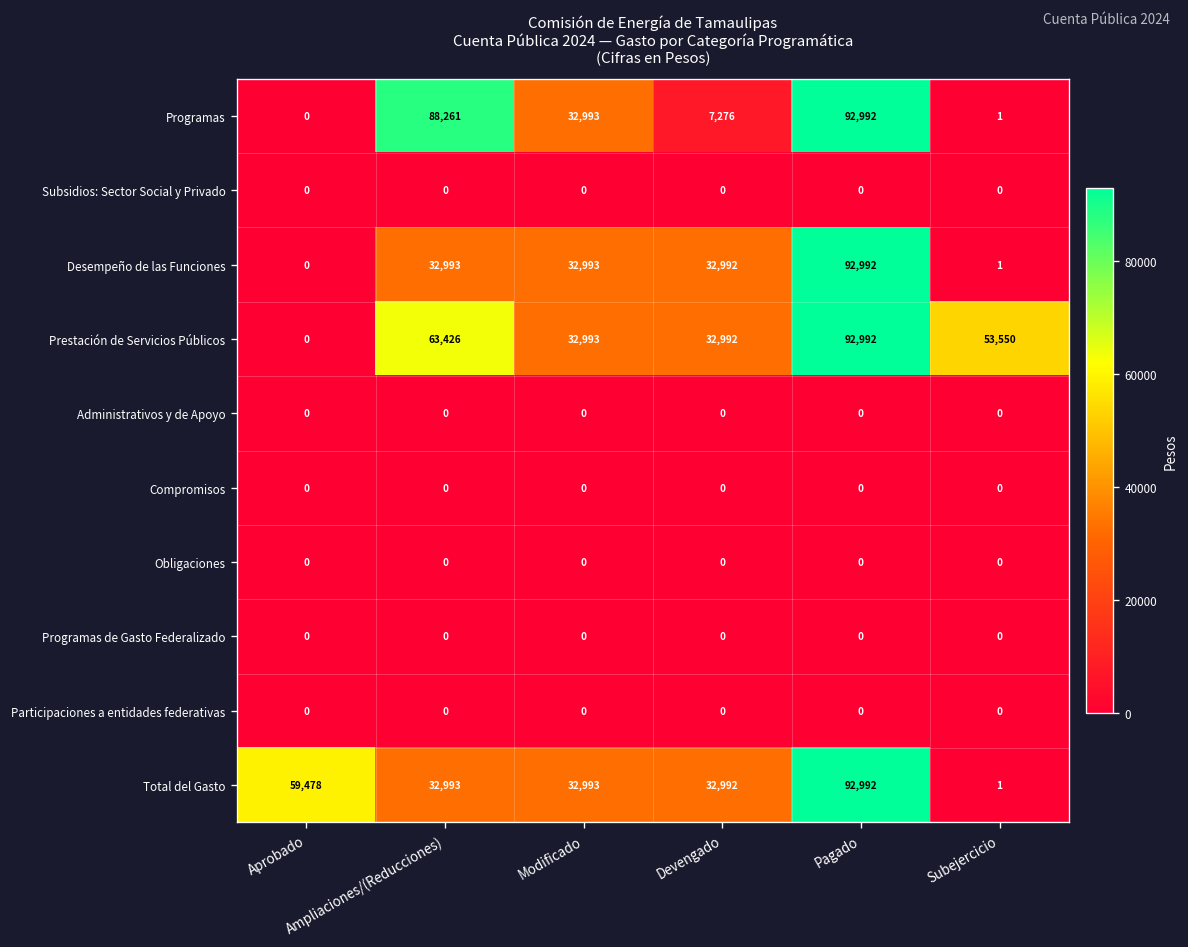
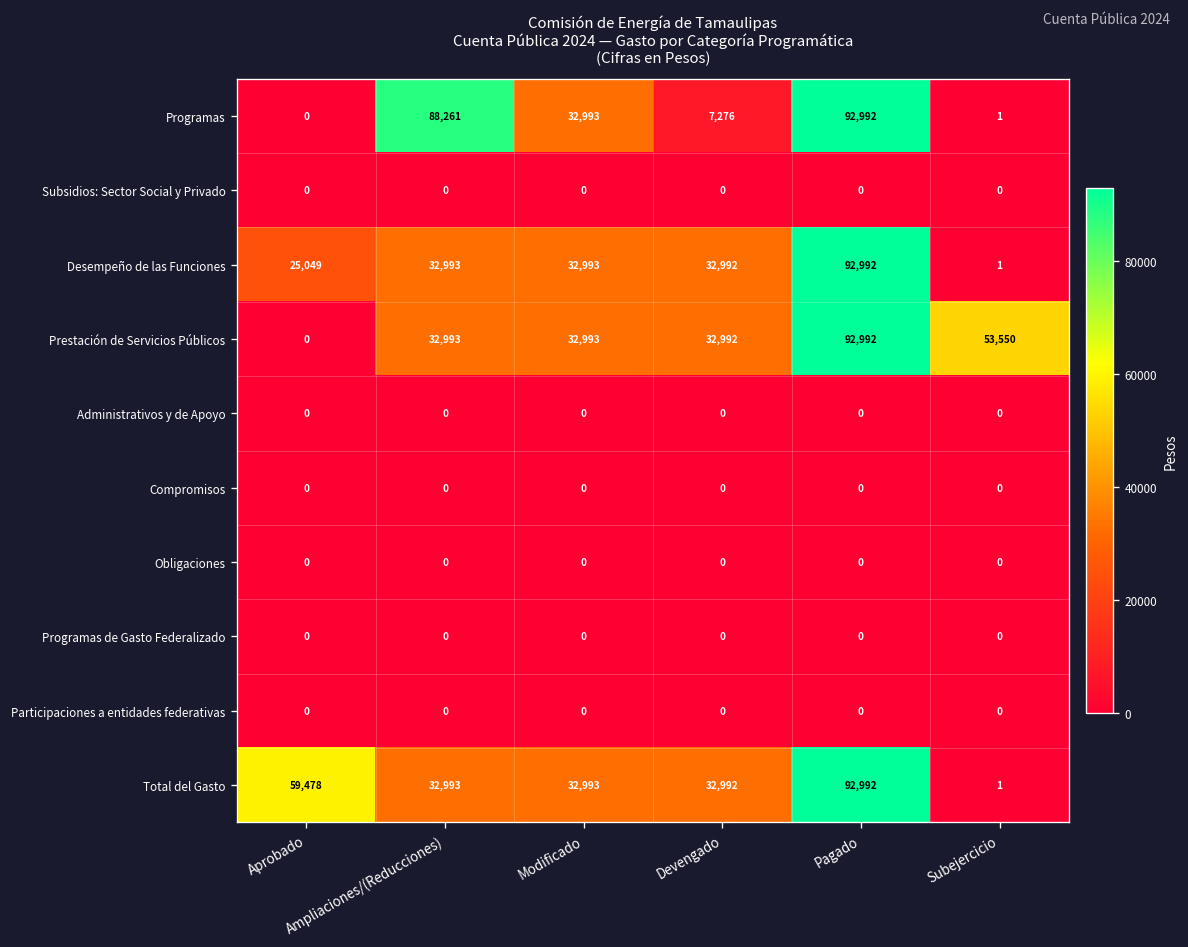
Desempeño de las Funciones, Aprobado: 0 -> 25,049
Prestación de Servicios Públicos, Ampliaciones/(Reducciones): 63,426 -> 32,993
